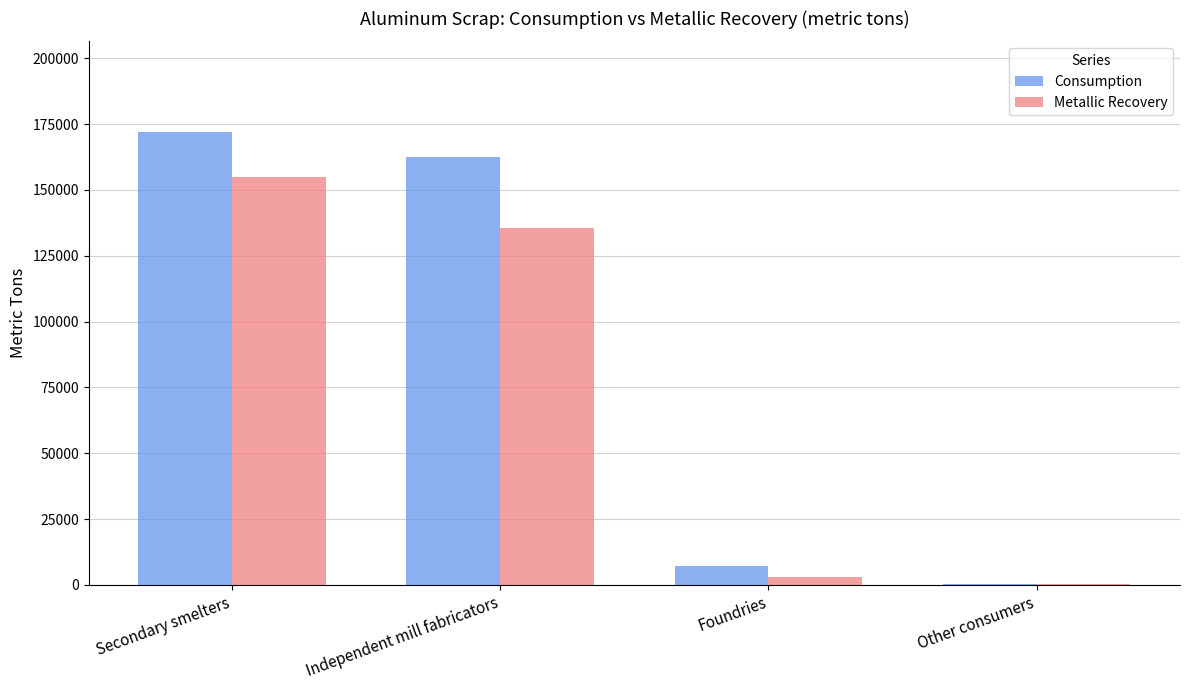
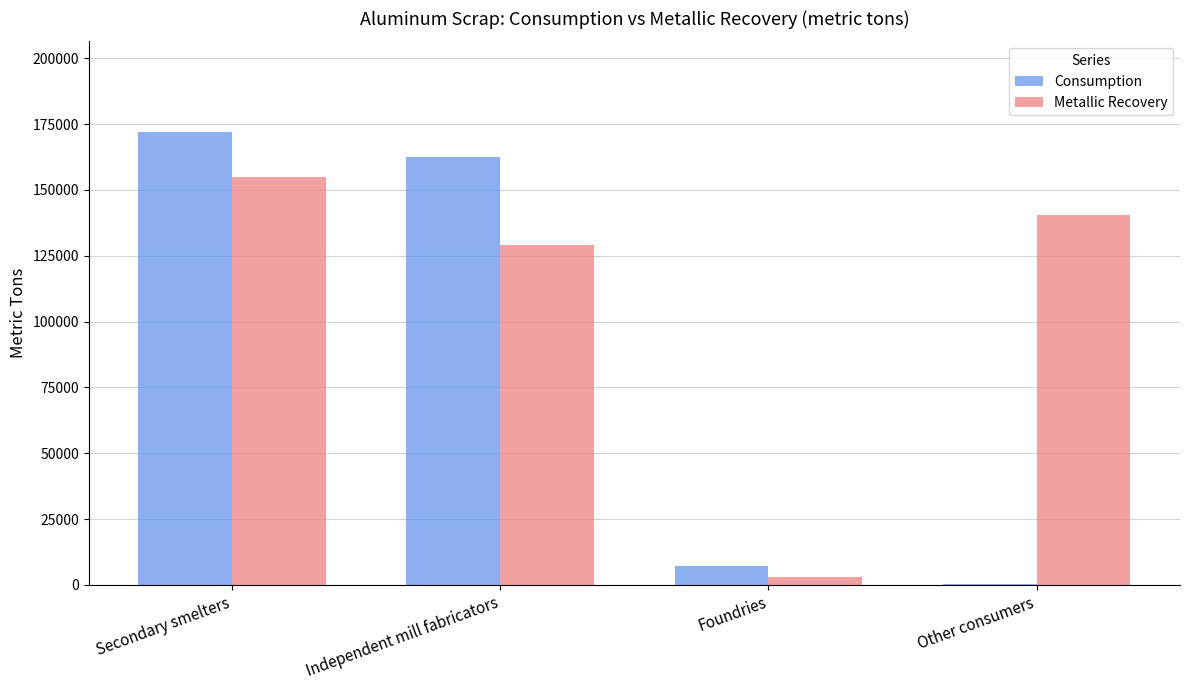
Metallic Recovery, Independent mill fabricators: 136000 -> 129000
Metallic Recovery, Other consumers: 0 -> 141000
